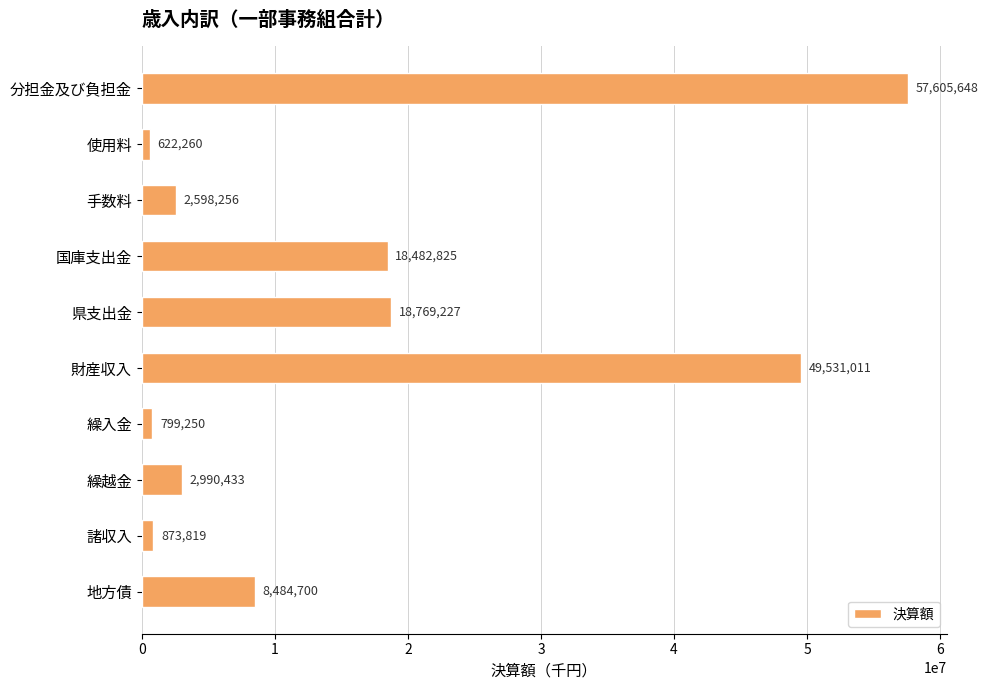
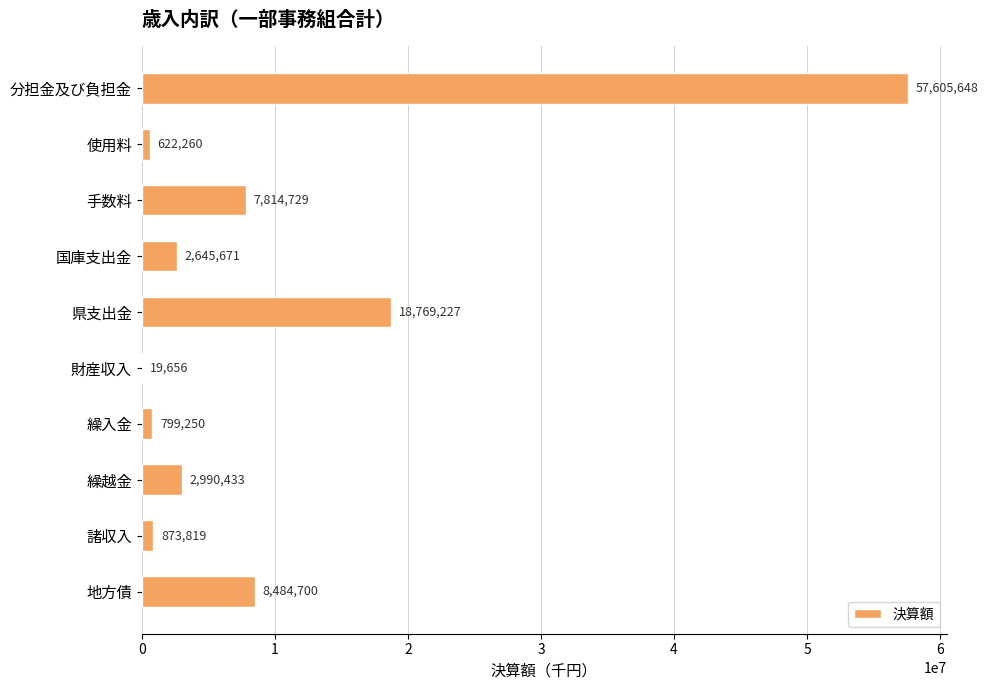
手数料: 2,598,256 -> 7,814,729
国庫支出金: 18,482,825 -> 2,645,671
財産収入: 49,531,011 -> 19,656
